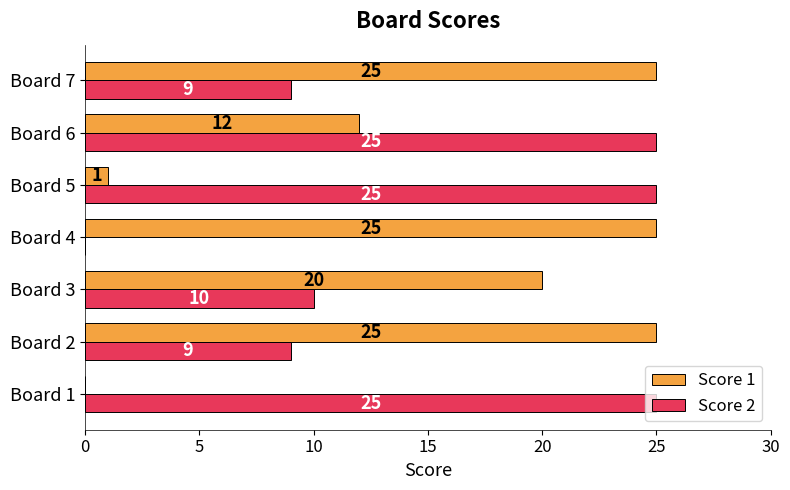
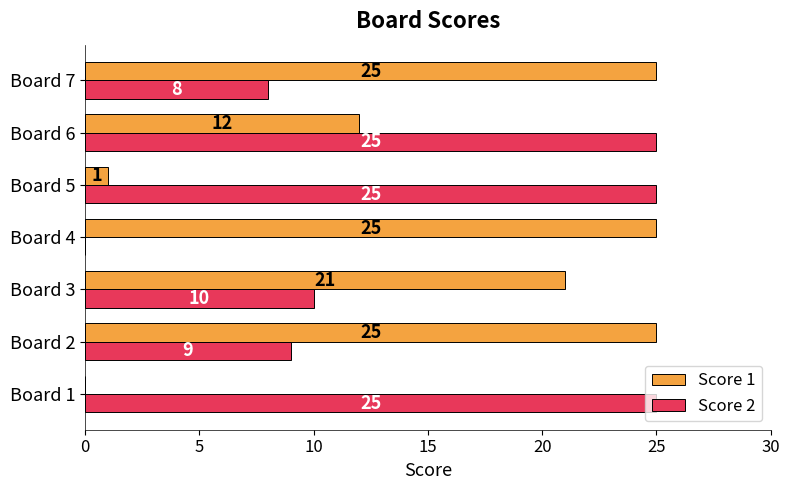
Score 2, Board 7: 9 -> 8
Score 1, Board 3: 20 -> 21
